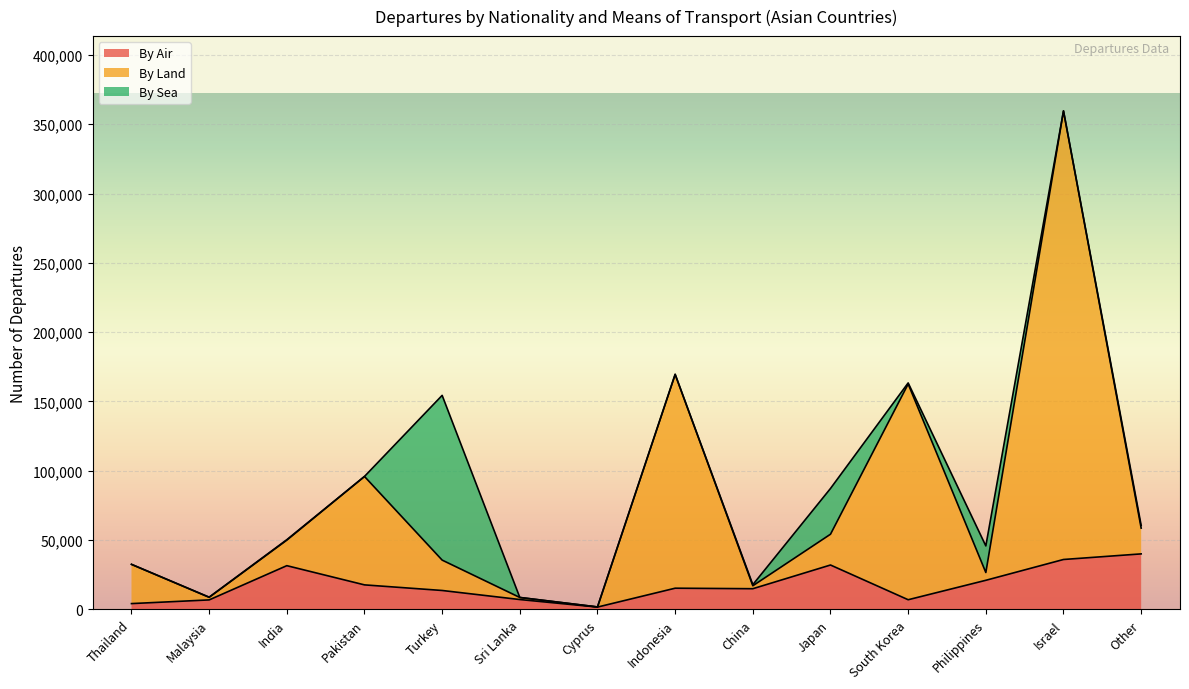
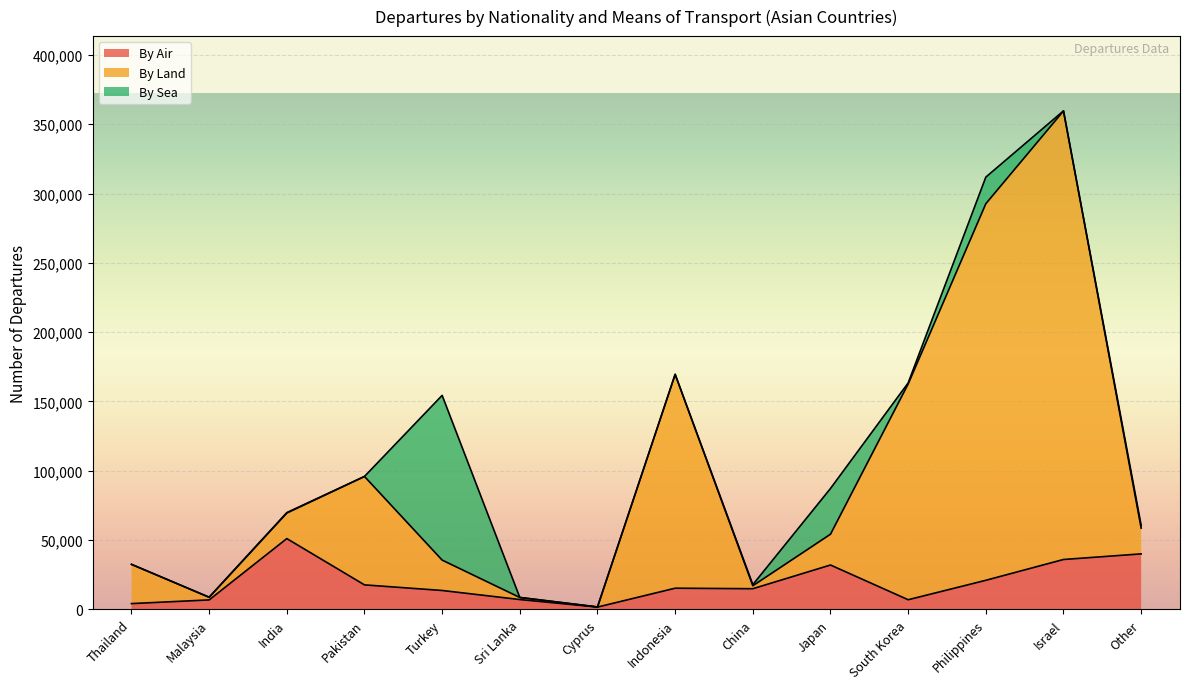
By Air, India: 32,000 -> 51,000
By Land, Philippines: 6,000 -> 272,000
